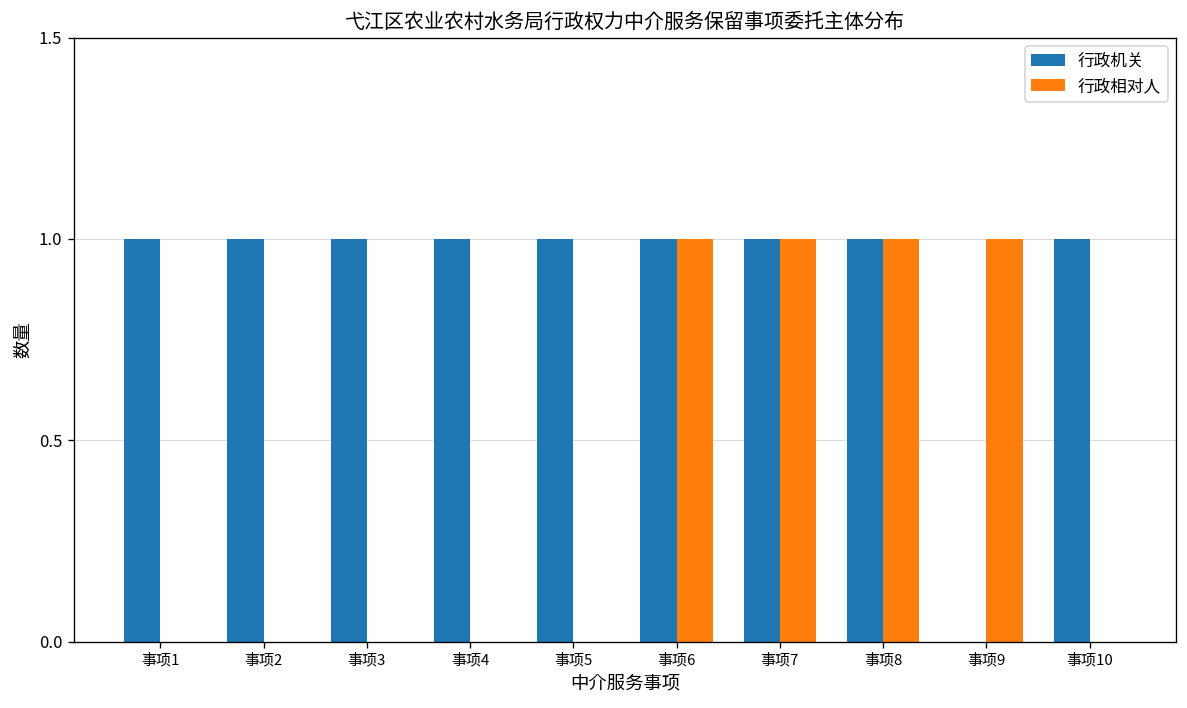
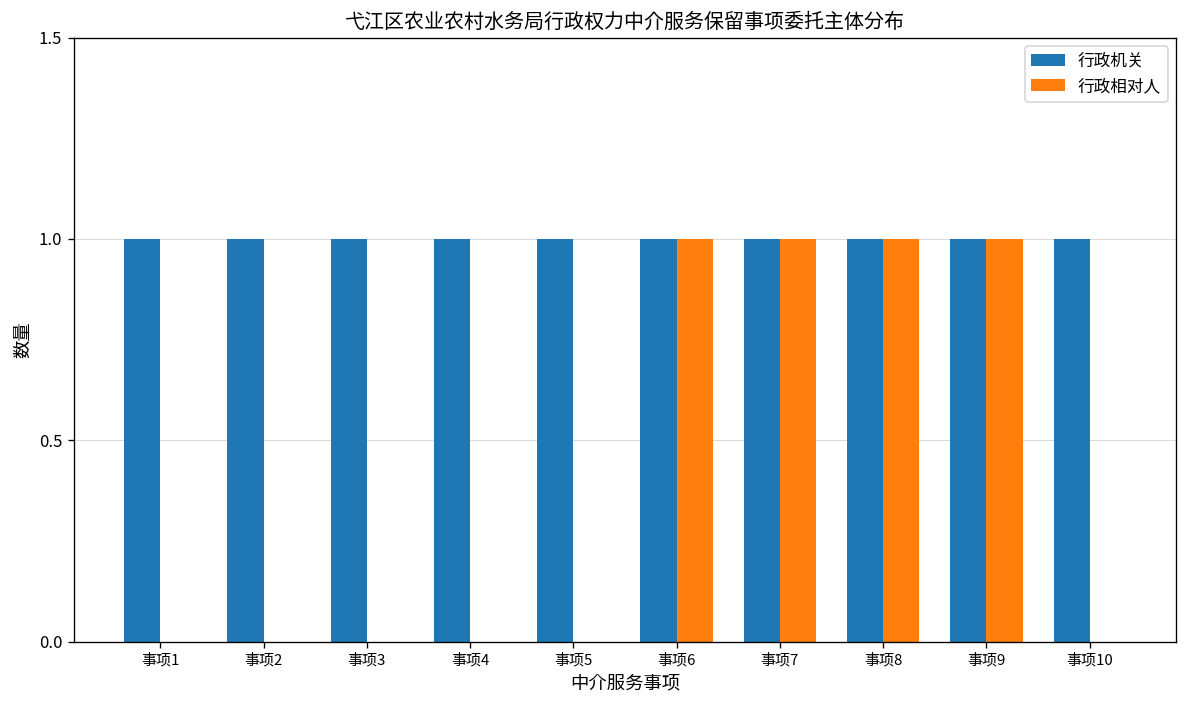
行政机关, 事项9: 0 -> 1
